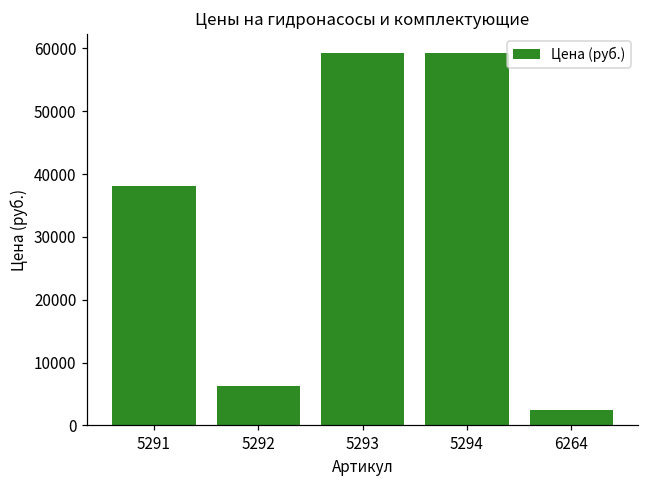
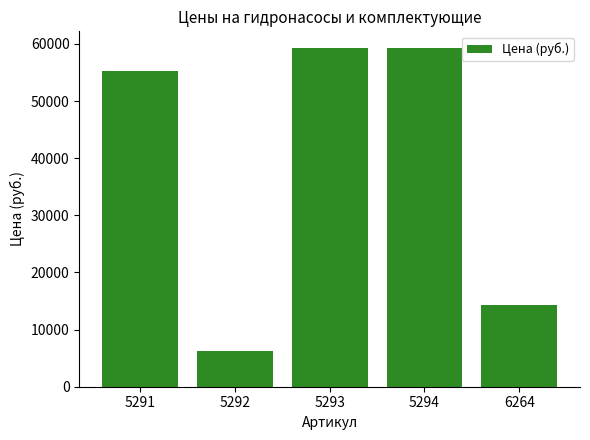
5291: 38000 -> 55000
6264: 2000 -> 14000
